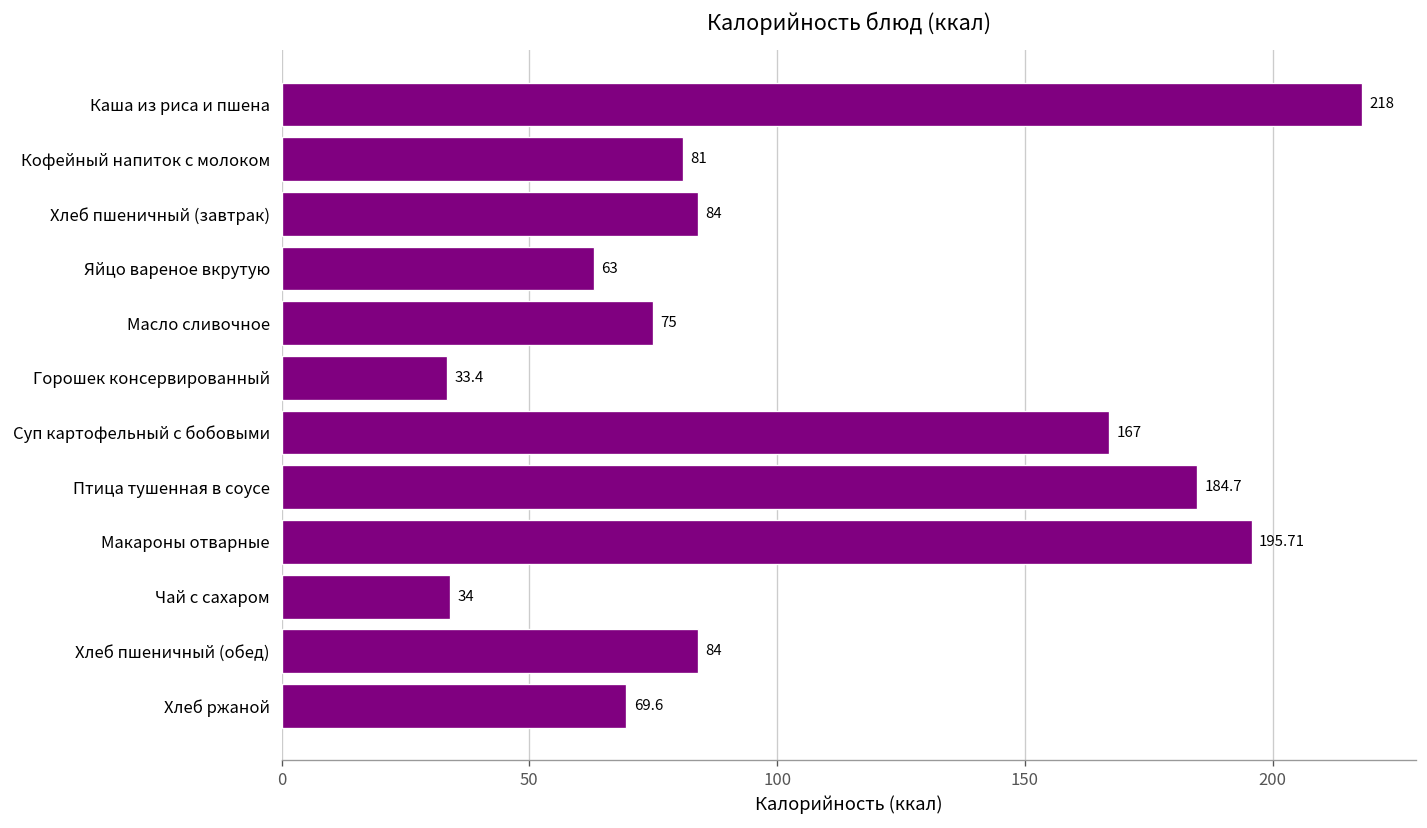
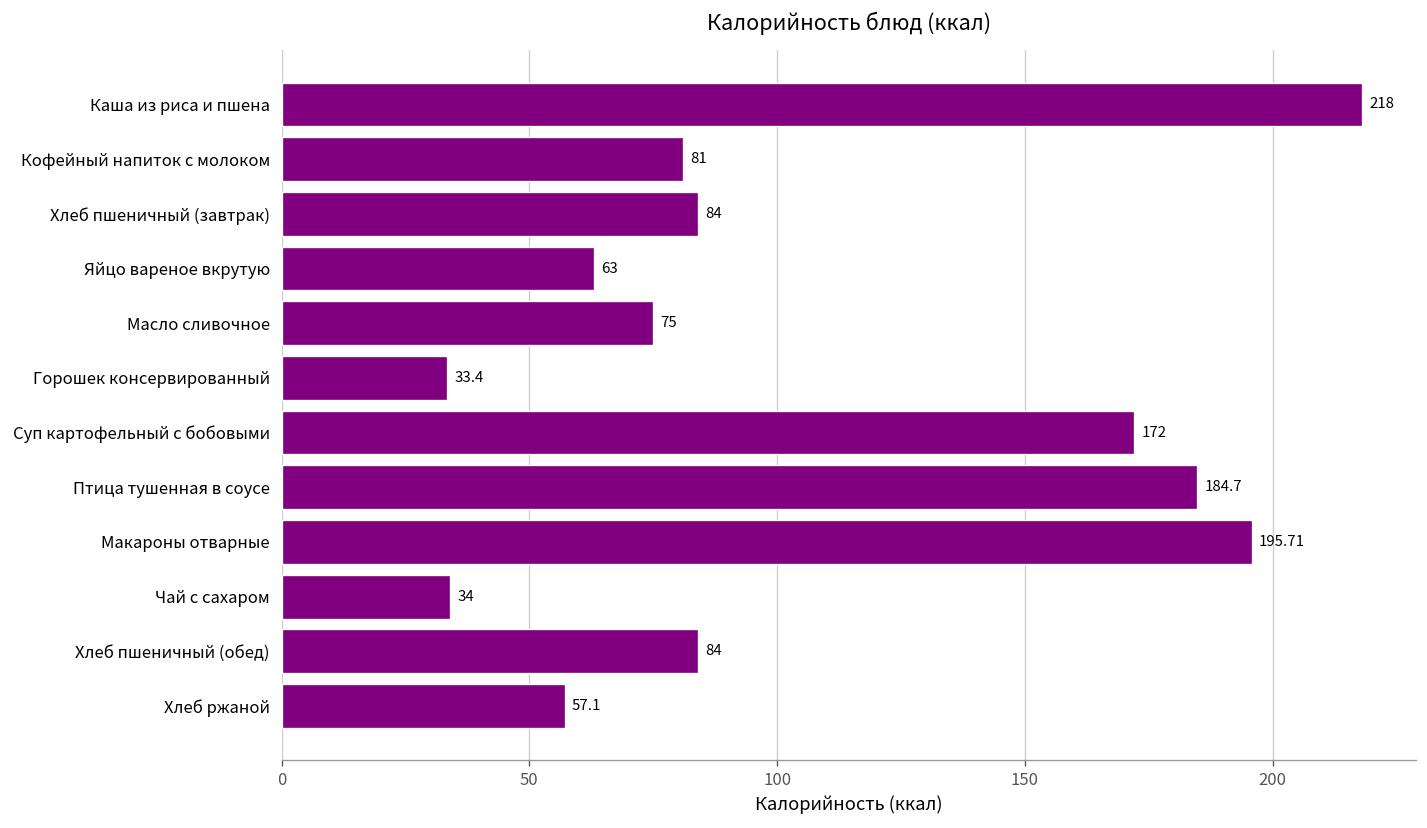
Суп картофельный с бобовыми: 167 -> 172
Хлеб ржаной: 69.6 -> 57.1
